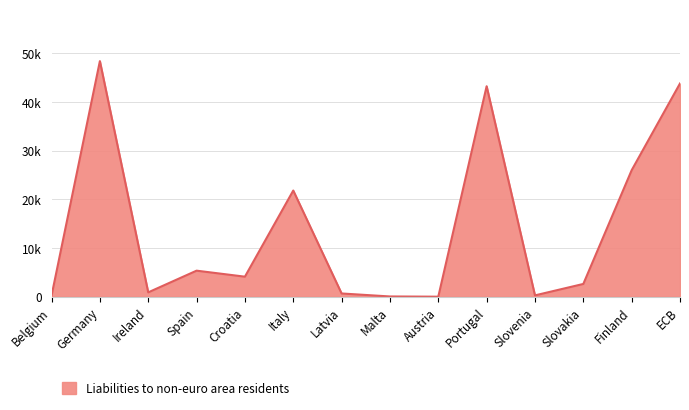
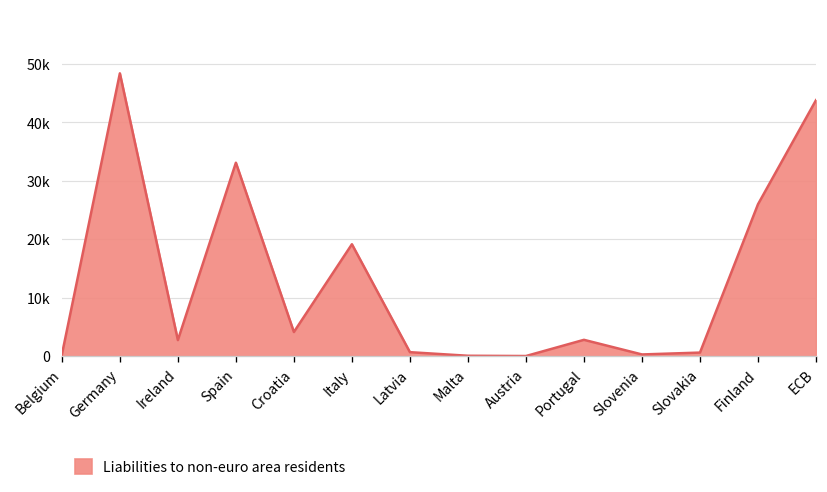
Ireland: 1000 -> 3000
Spain: 5000 -> 33000
Italy: 22000 -> 19000
Portugal: 43000 -> 3000
Slovakia: 3000 -> 1000
